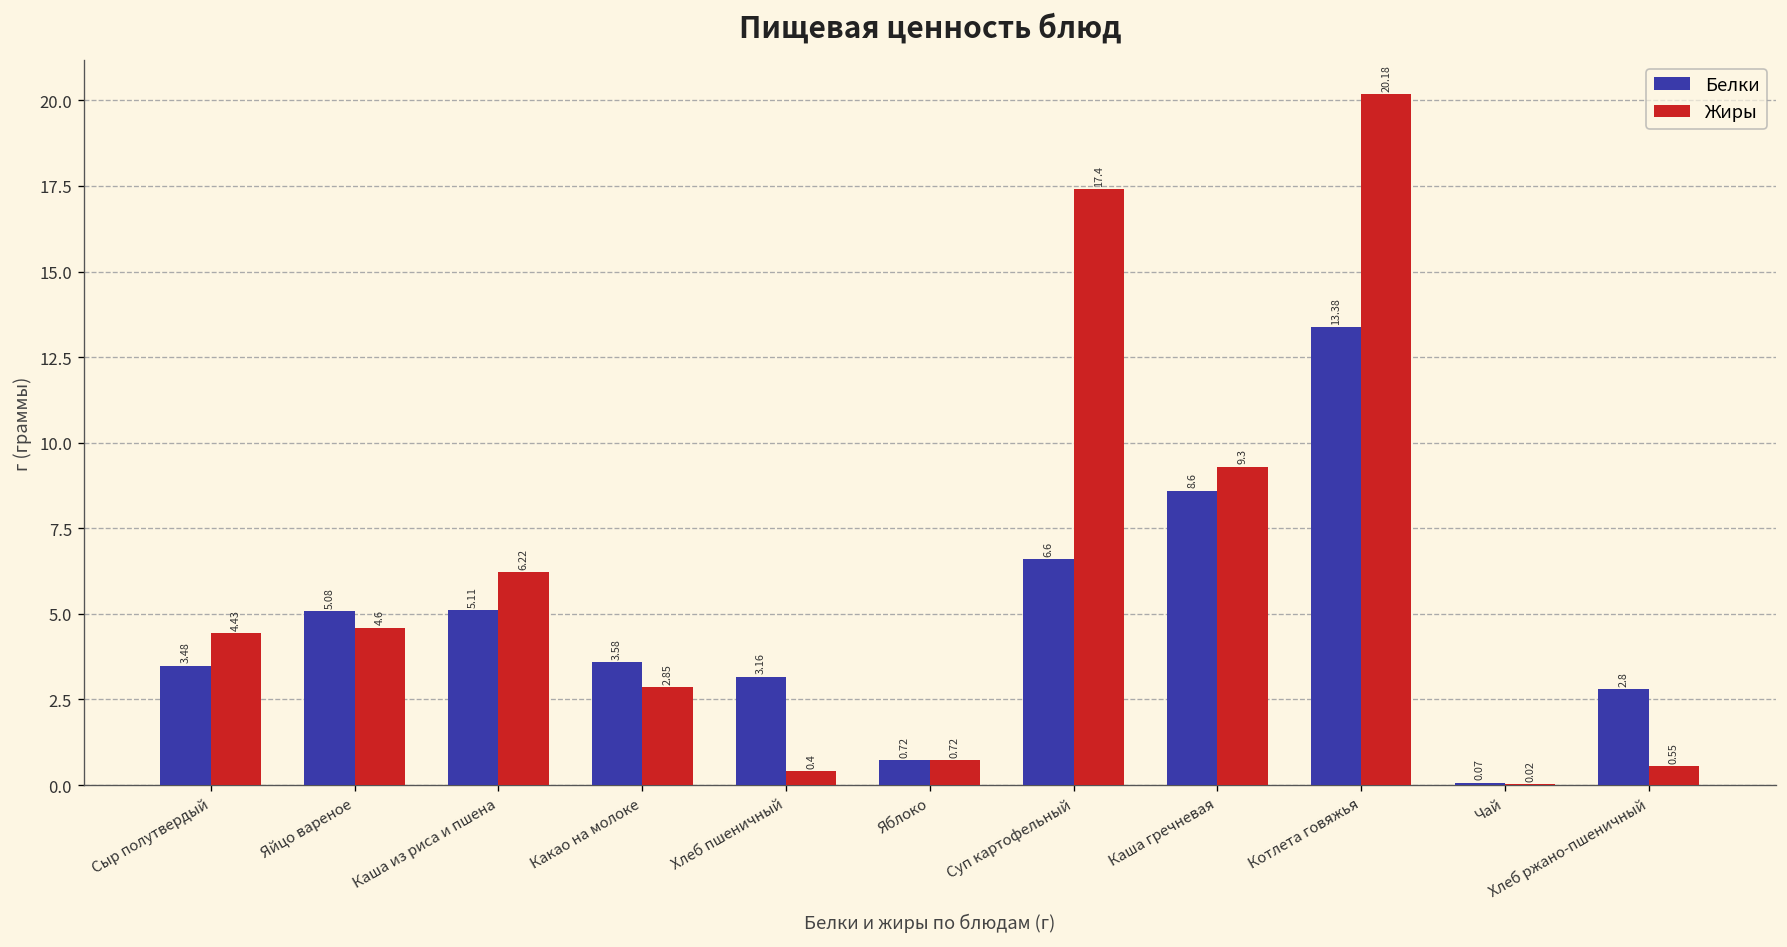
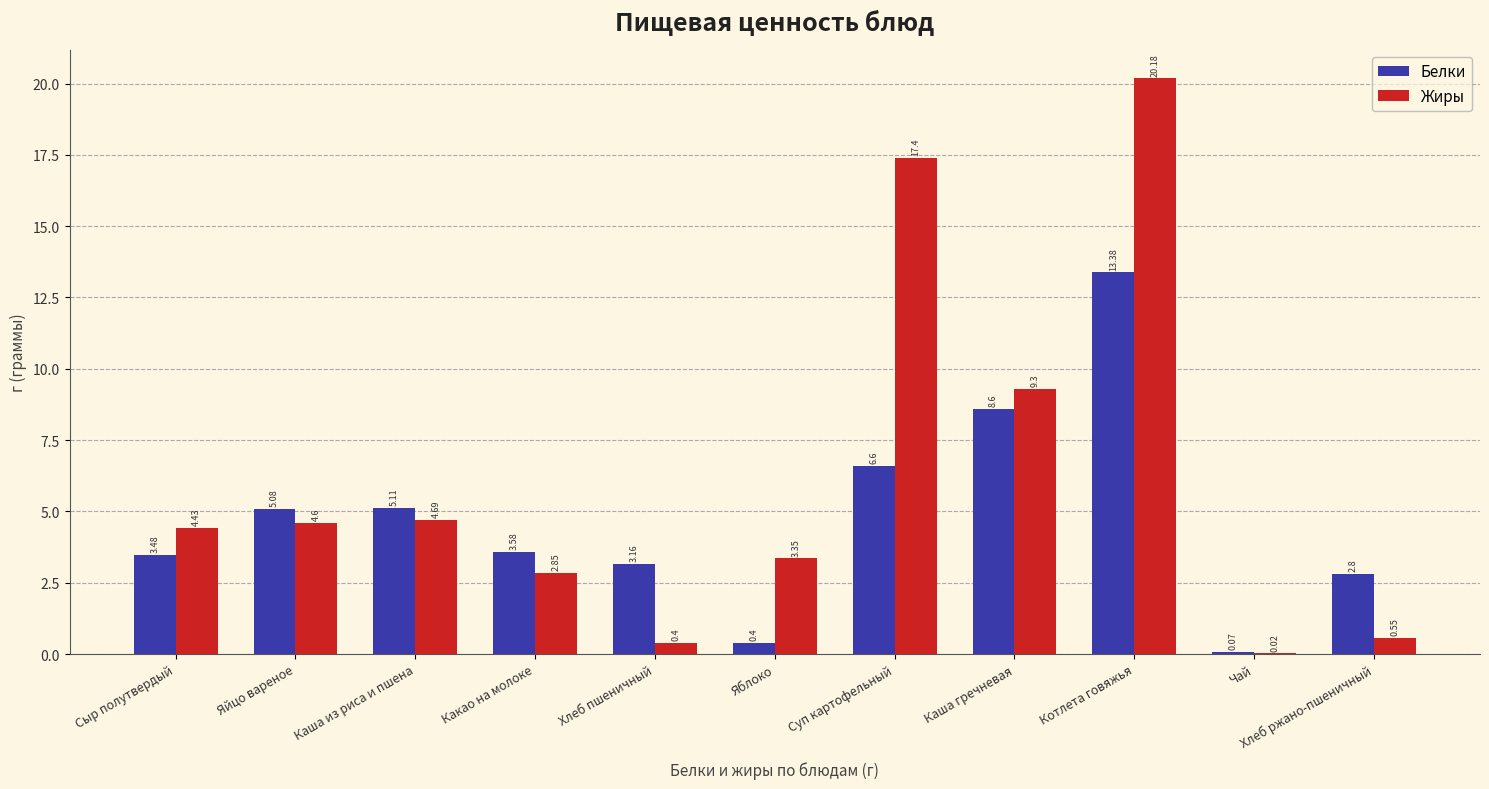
Жиры, Каша из риса и пшена: 6.22 -> 4.69
Белки, Яблоко: 0.72 -> 0.4
Жиры, Яблоко: 0.72 -> 3.35
